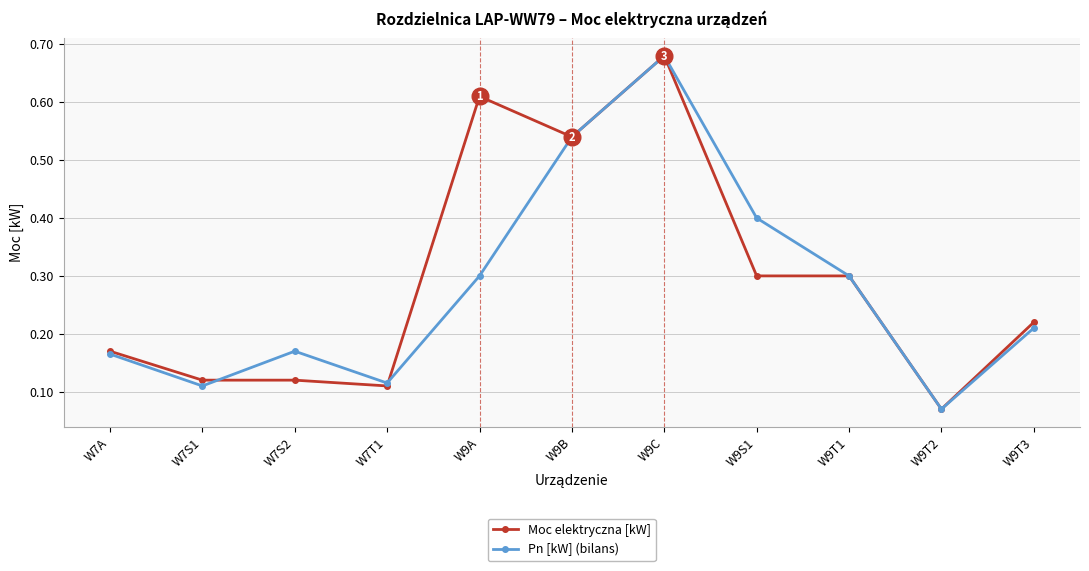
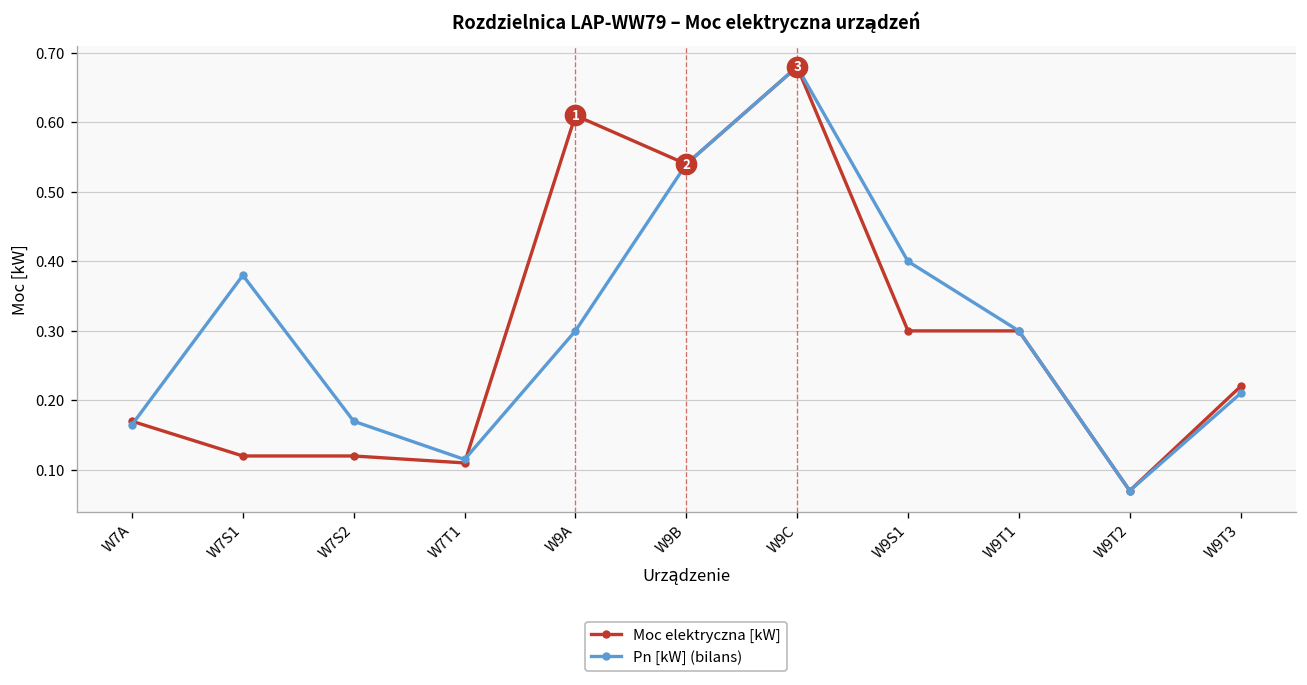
Pn [kW] (bilans), W7S1: 0.11 -> 0.38
